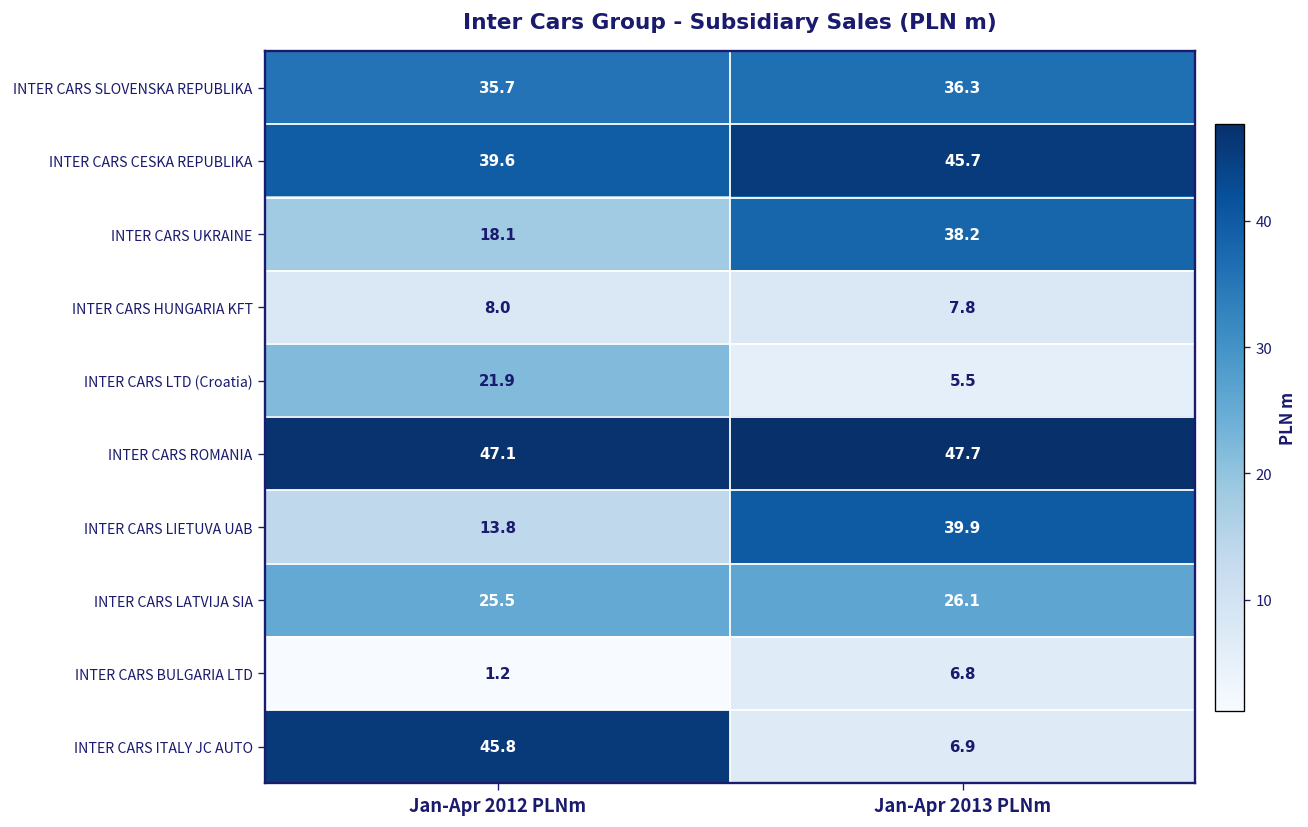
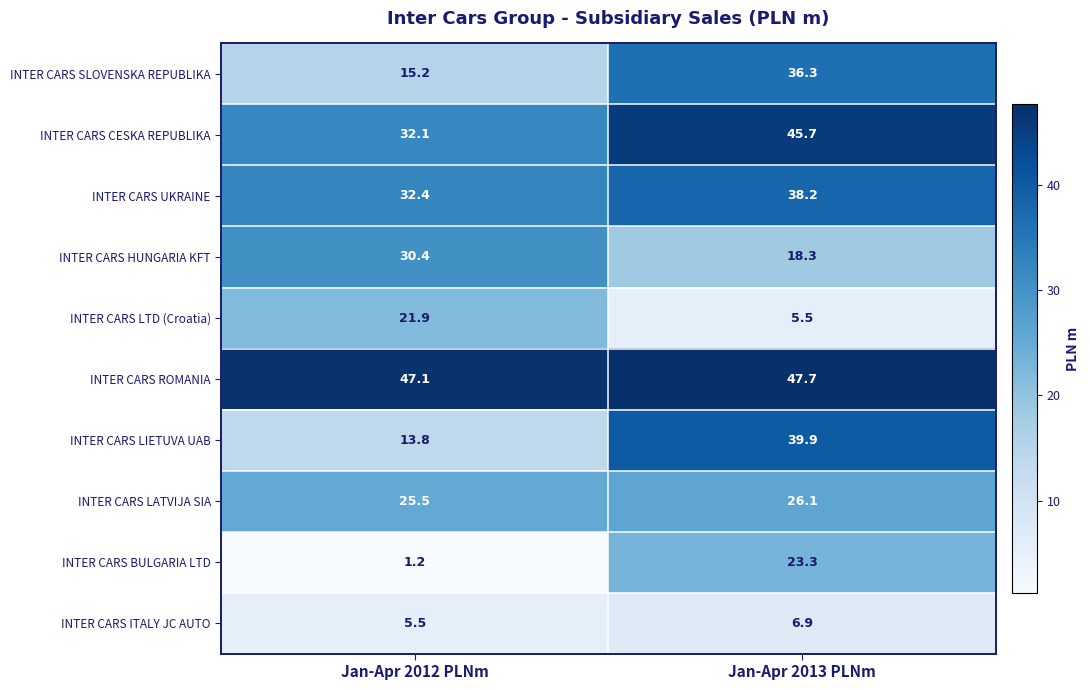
INTER CARS SLOVENSKA REPUBLIKA, Jan-Apr 2012 PLNm: 35.7 -> 15.2
INTER CARS CESKA REPUBLIKA, Jan-Apr 2012 PLNm: 39.6 -> 32.1
INTER CARS UKRAINE, Jan-Apr 2012 PLNm: 18.1 -> 32.4
INTER CARS HUNGARIA KFT, Jan-Apr 2012 PLNm: 8.0 -> 30.4
INTER CARS HUNGARIA KFT, Jan-Apr 2013 PLNm: 7.8 -> 18.3
INTER CARS BULGARIA LTD, Jan-Apr 2013 PLNm: 6.8 -> 23.3
INTER CARS ITALY JC AUTO, Jan-Apr 2012 PLNm: 45.8 -> 5.5
